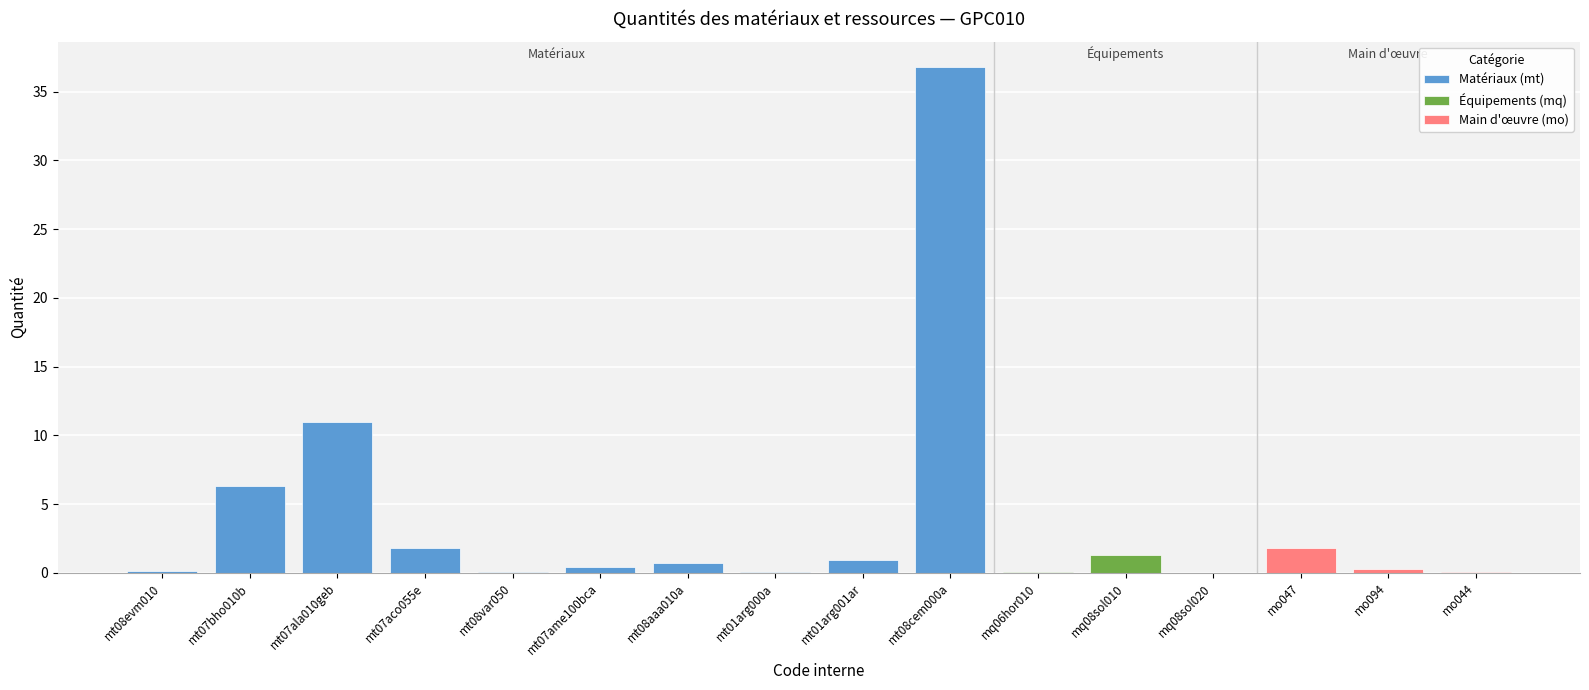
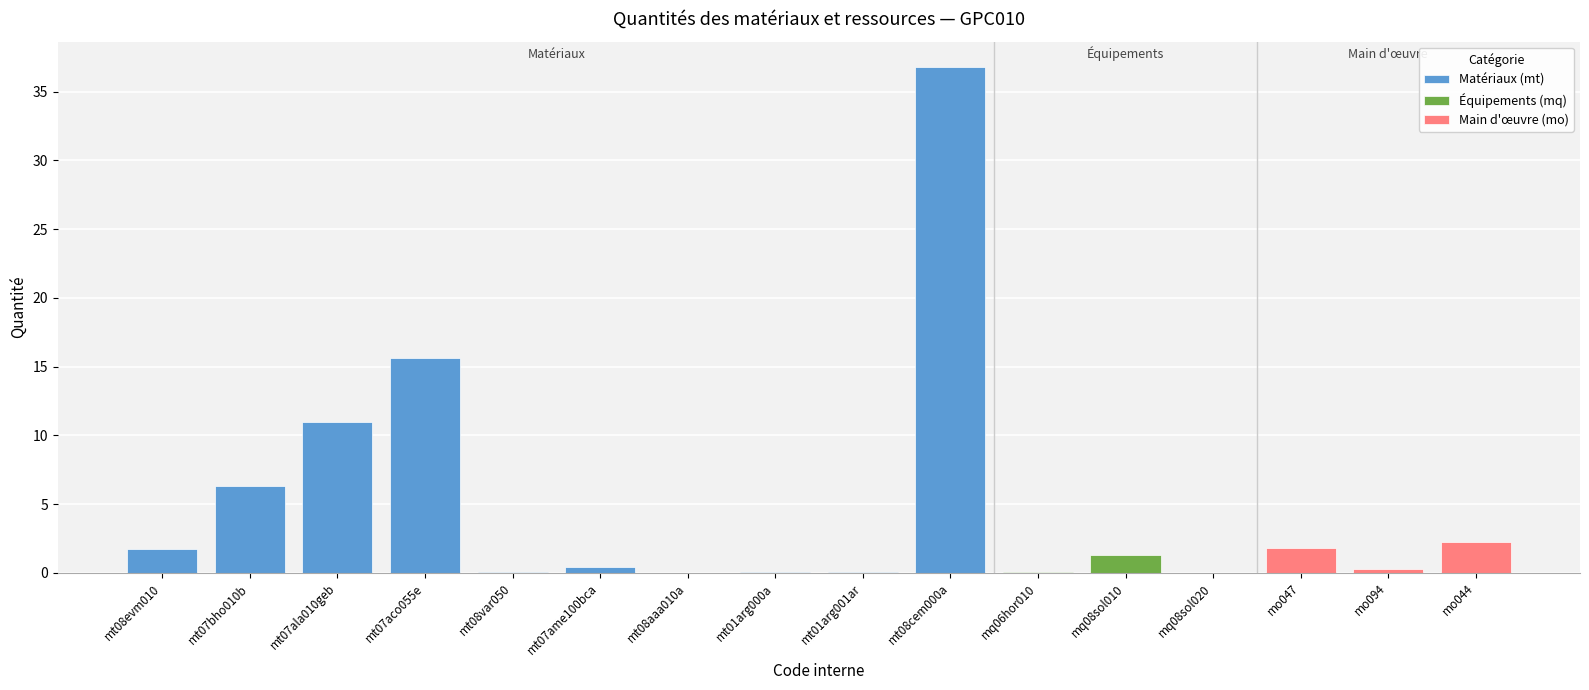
Matériaux (mt), mt08evm010: 0.1 -> 1.7
Matériaux (mt), mt07aco055e: 1.8 -> 15.6
Matériaux (mt), mt08aaa010a: 0.7 -> 0.0
Matériaux (mt), mt01arg001ar: 0.9 -> 0.1
Main d'œuvre (mo), mo044: 0.1 -> 2.2
